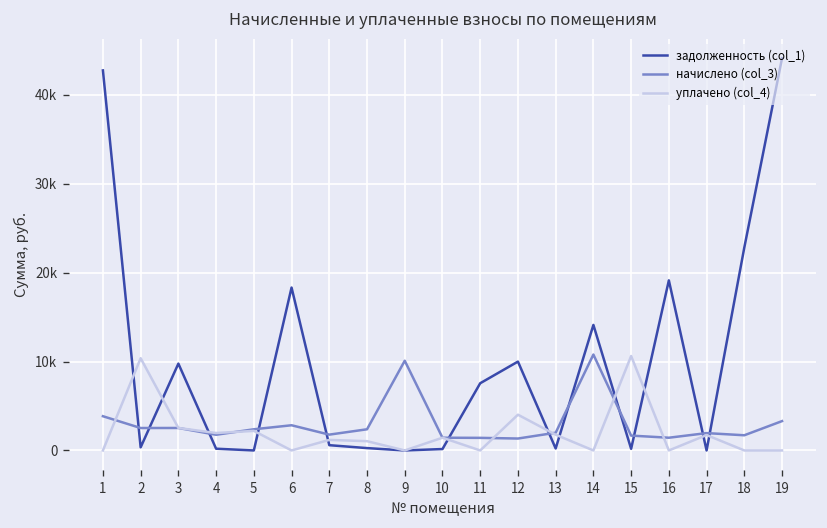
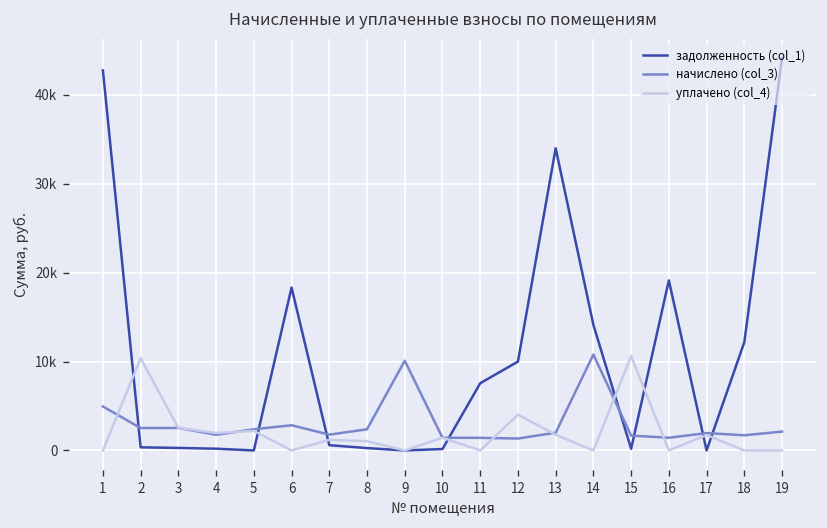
начислено (col_3), 1: 4000 -> 5000
задолженность (col_1), 3: 10000 -> 0
задолженность (col_1), 13: 0 -> 34000
задолженность (col_1), 18: 23000 -> 12000
начислено (col_3), 19: 3000 -> 2000
